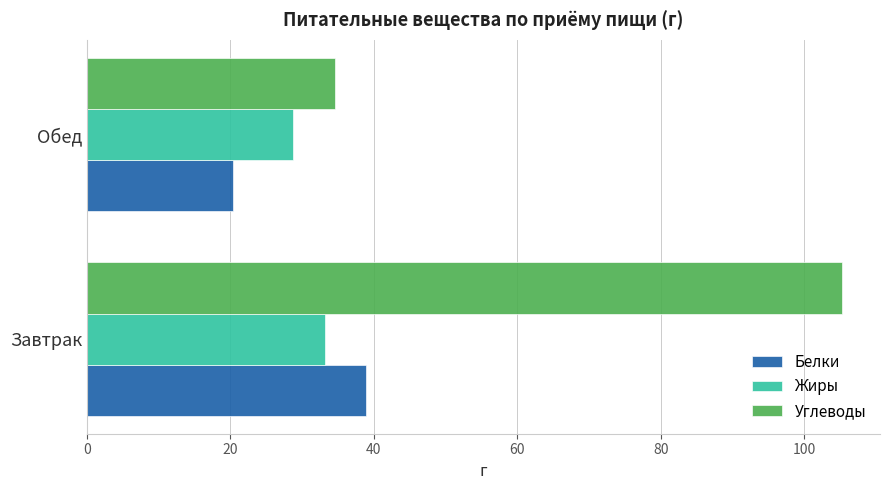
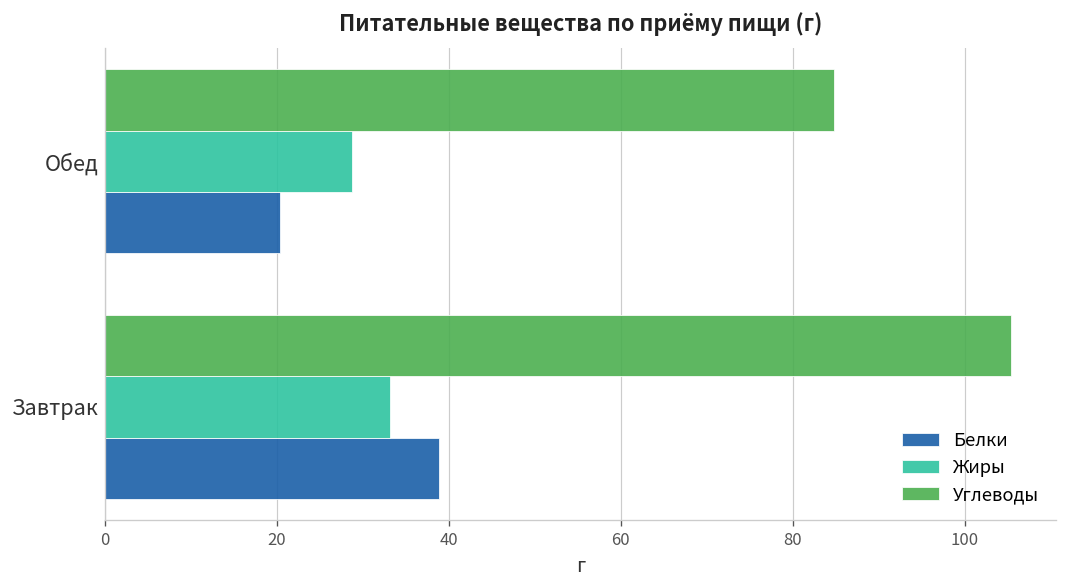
Углеводы, Обед: 35 -> 85
